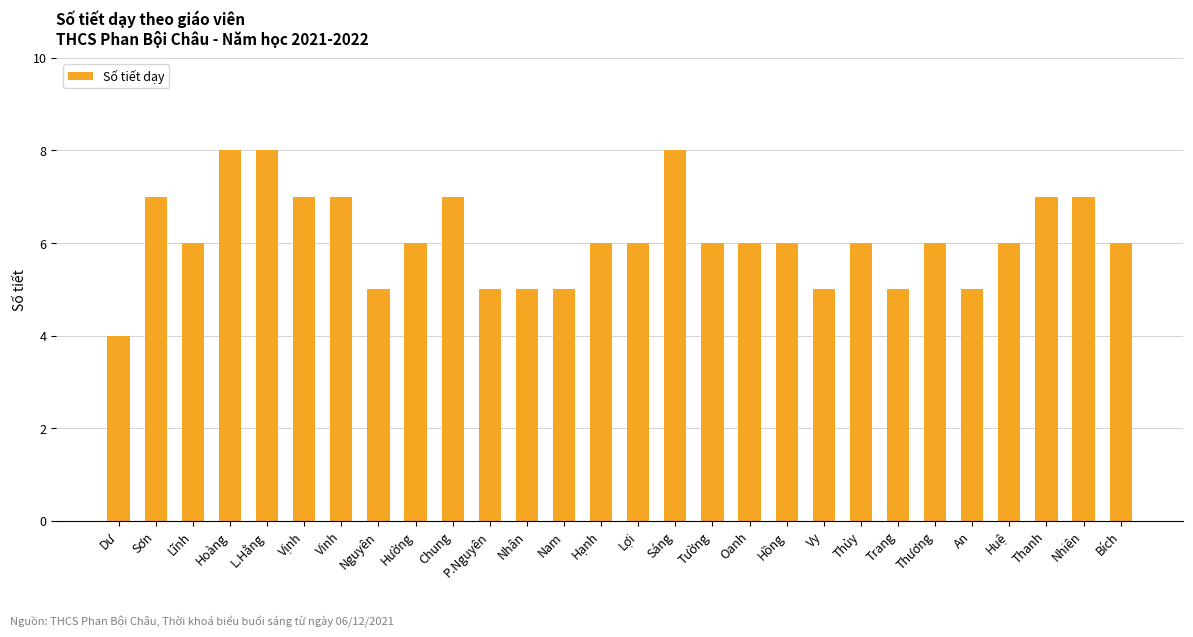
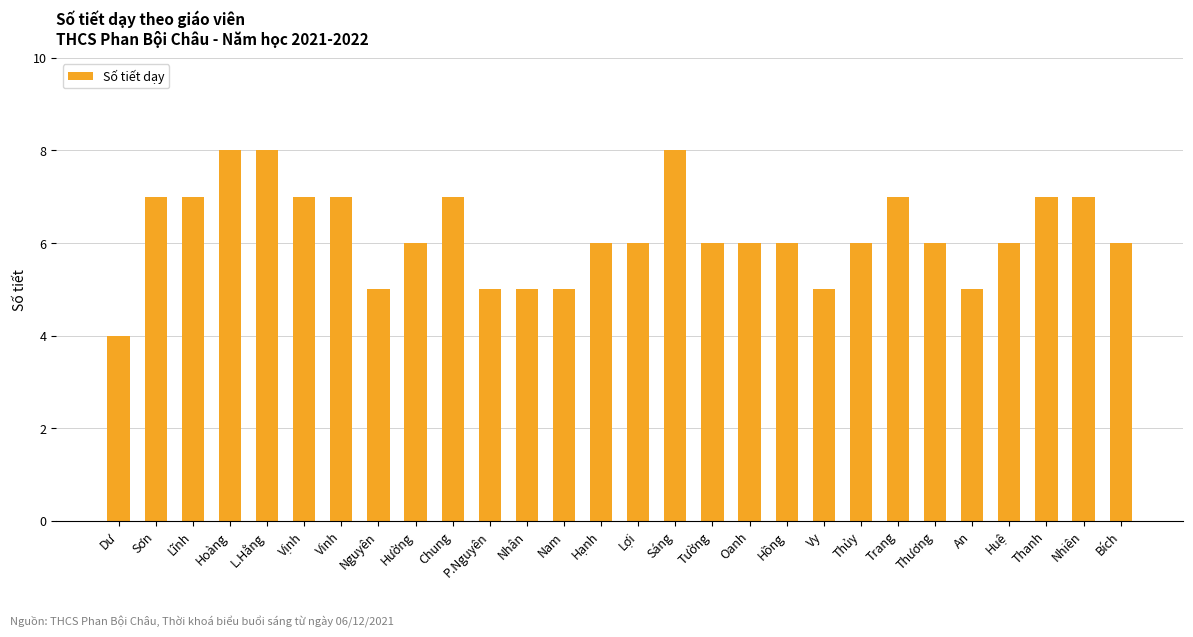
Lĩnh: 6 -> 7
Trang: 5 -> 7
